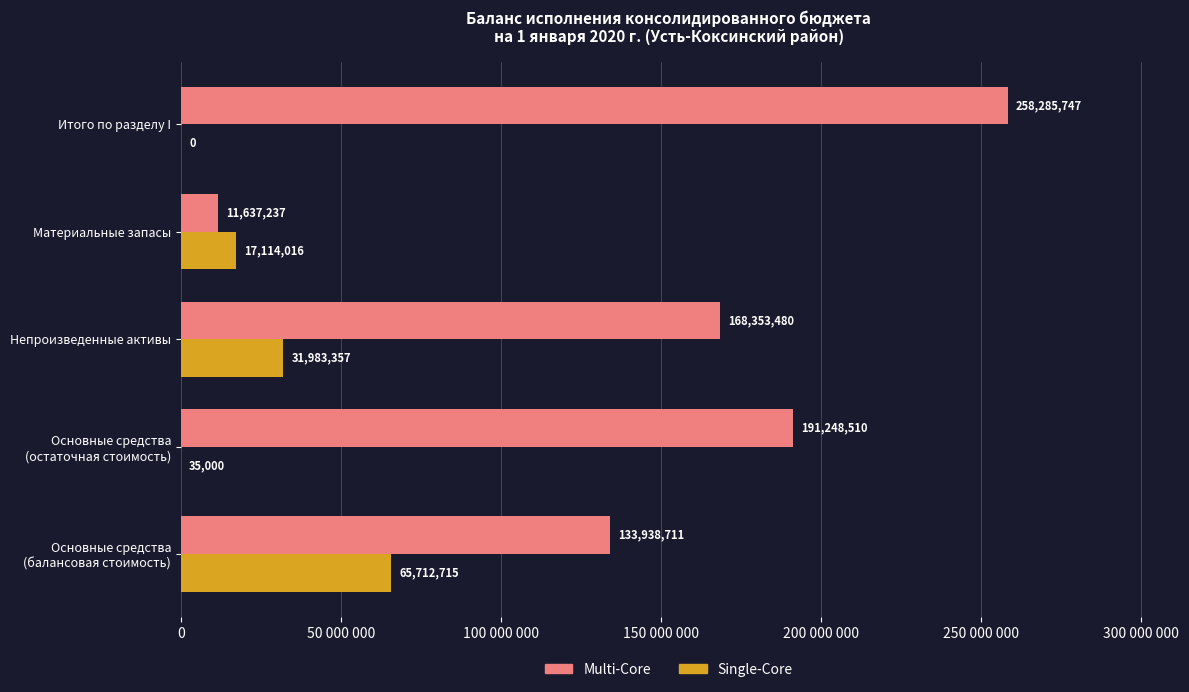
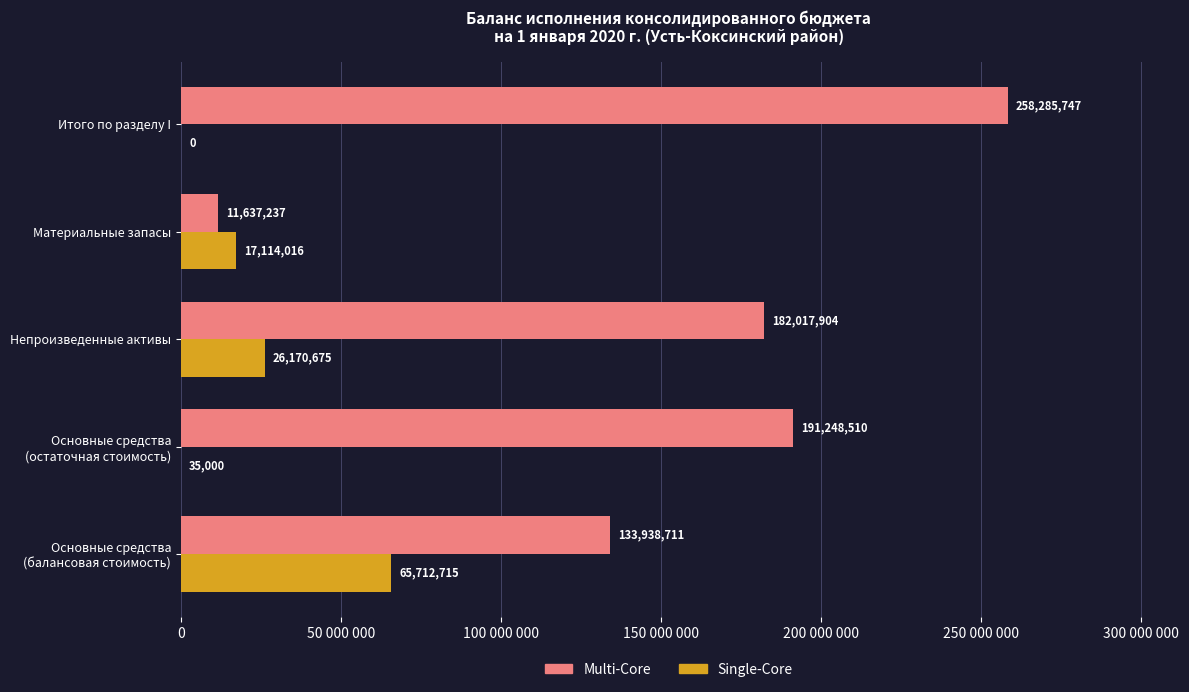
Multi-Core, Непроизведенные активы: 168,353,480 -> 182,017,904
Single-Core, Непроизведенные активы: 31,983,357 -> 26,170,675
